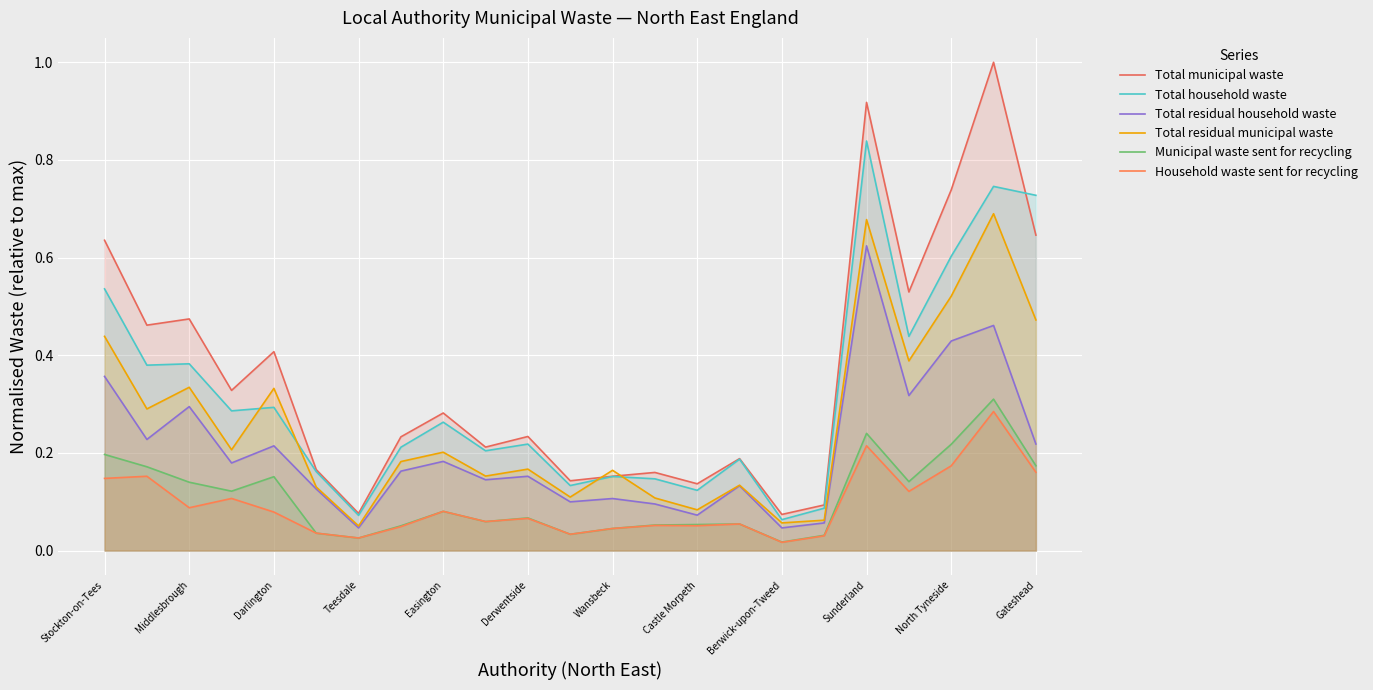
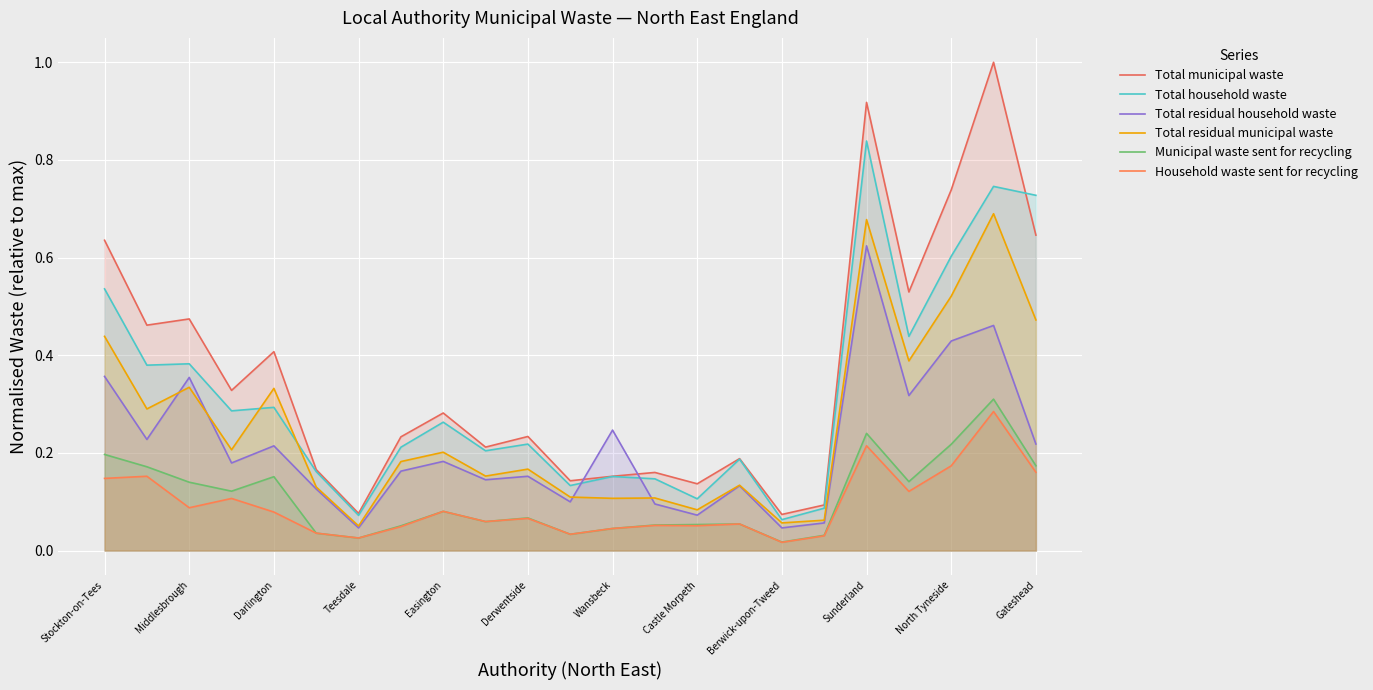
Total residual household waste, Middlesbrough: 0.29 -> 0.35
Total residual household waste, Wansbeck: 0.11 -> 0.25
Total residual municipal waste, Wansbeck: 0.16 -> 0.11
Total household waste, Castle Morpeth: 0.12 -> 0.11
